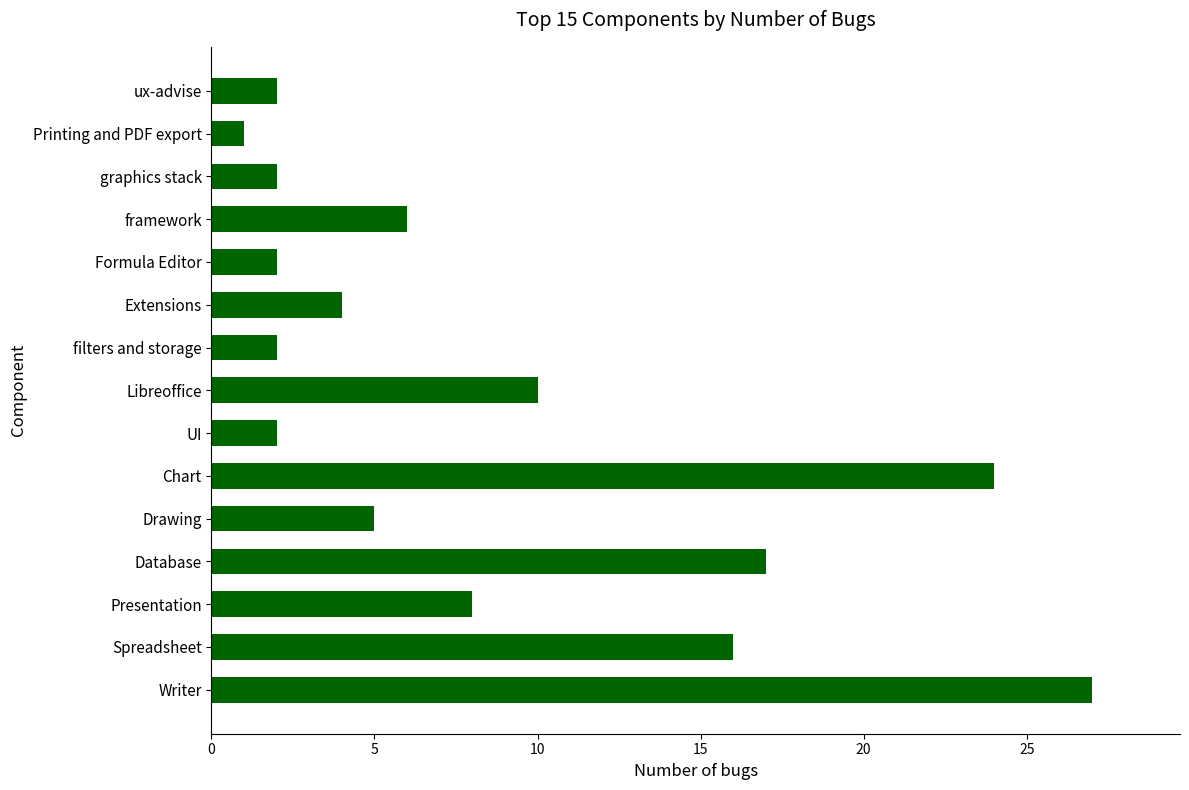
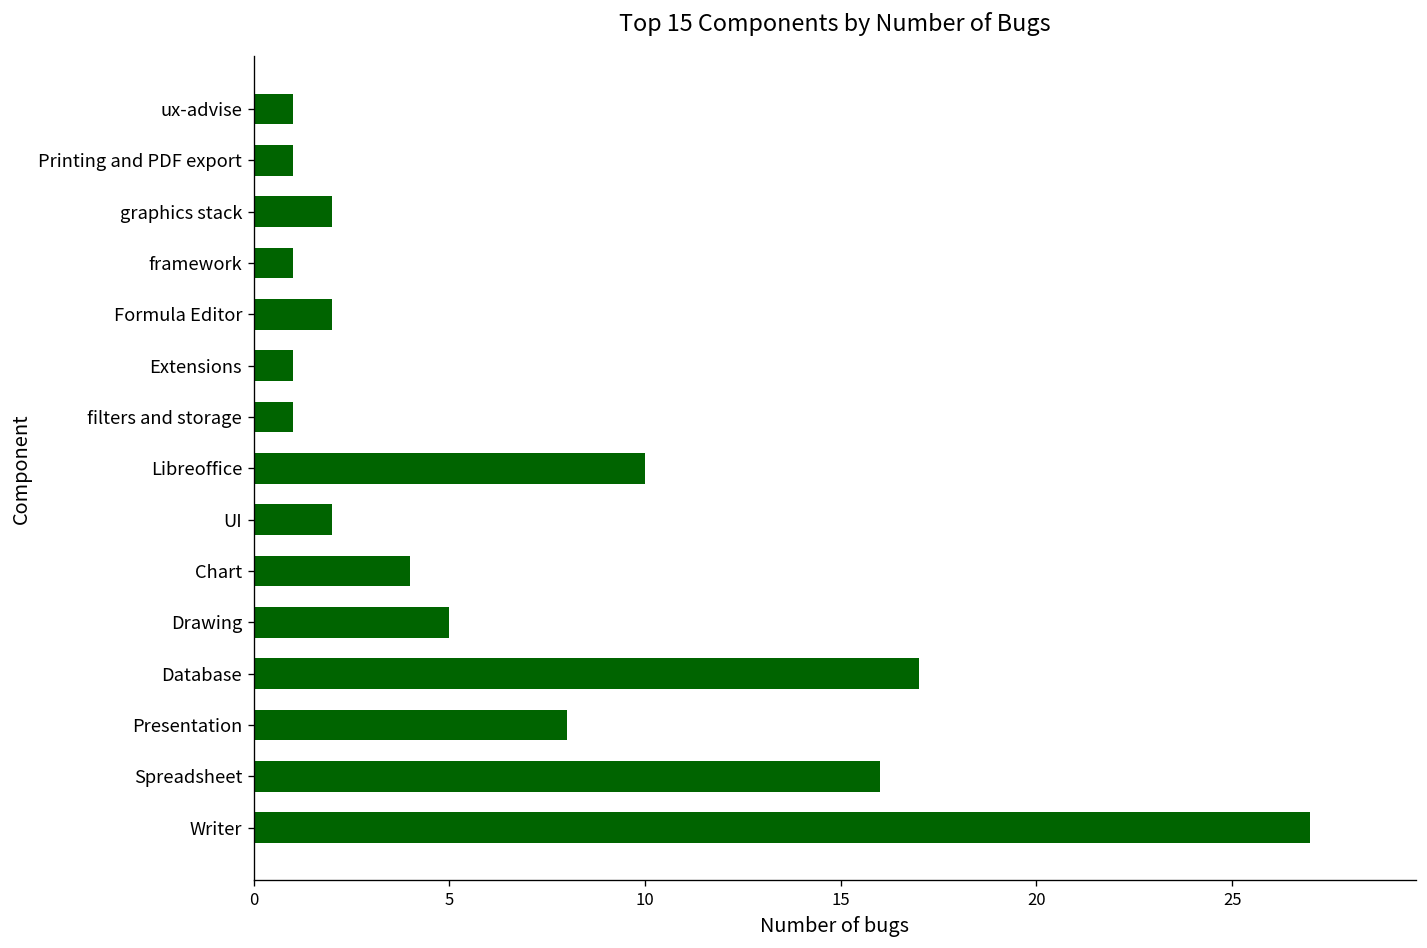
ux-advise: 2 -> 1
framework: 6 -> 1
Extensions: 4 -> 1
filters and storage: 2 -> 1
Chart: 24 -> 4
